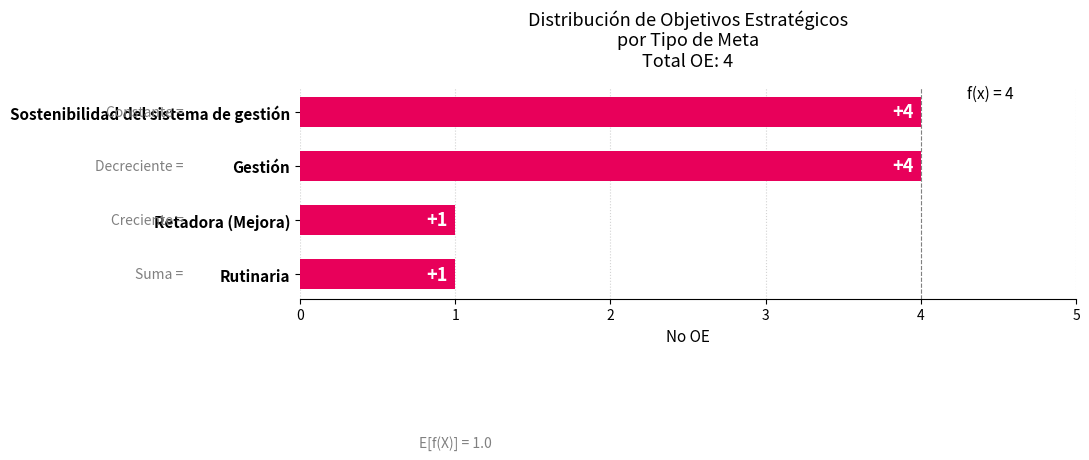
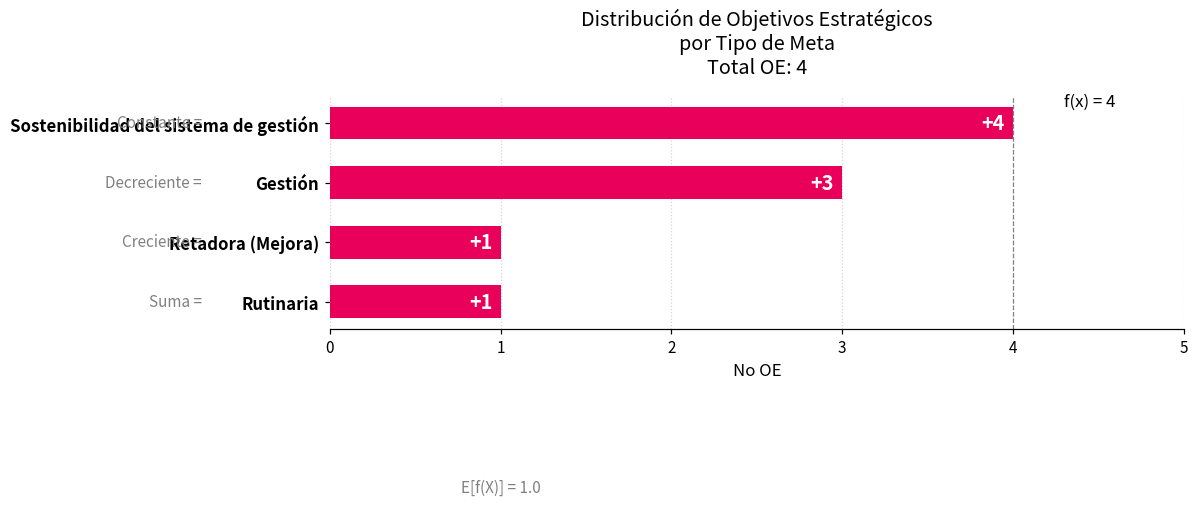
Gestión: +4 -> +3
